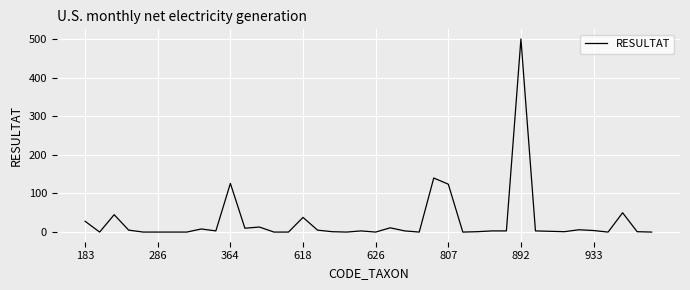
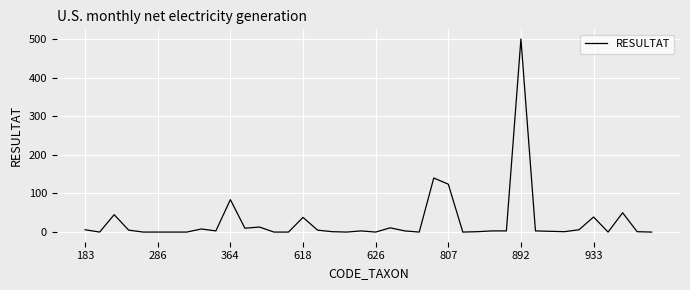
183: 30 -> 10
364: 130 -> 80
933: 0 -> 40
